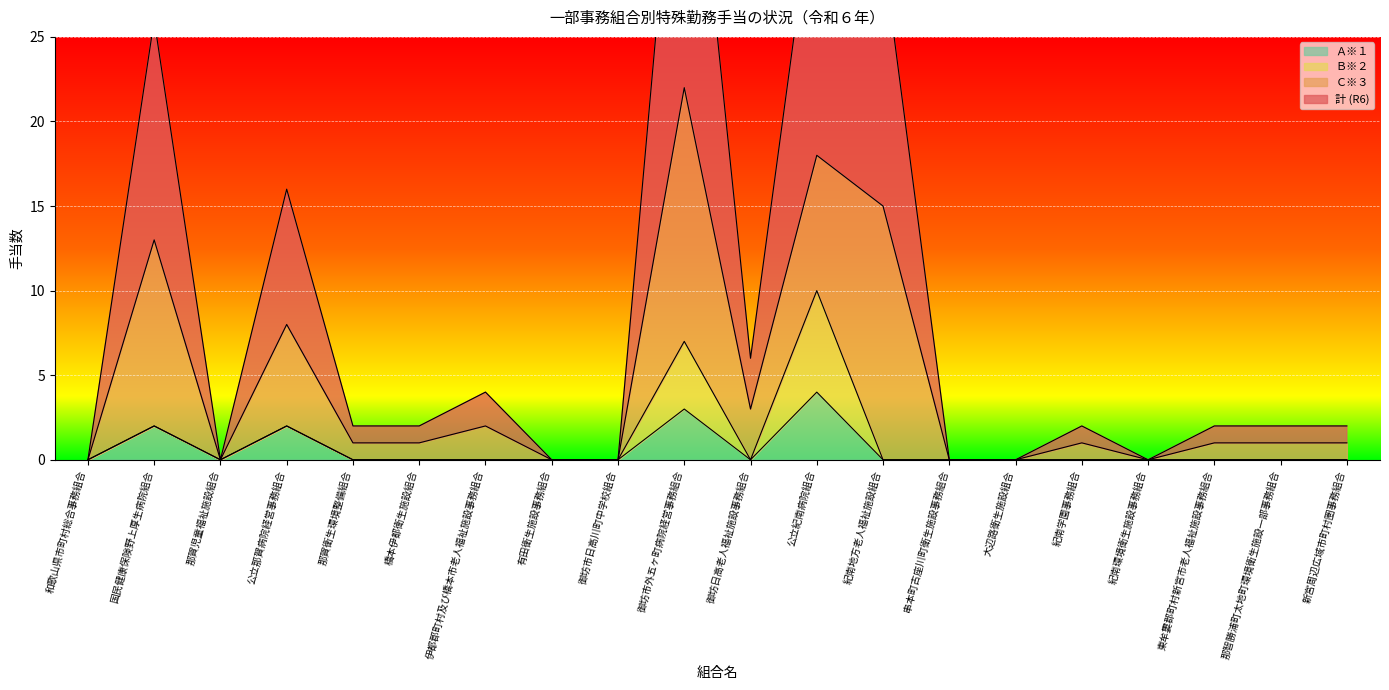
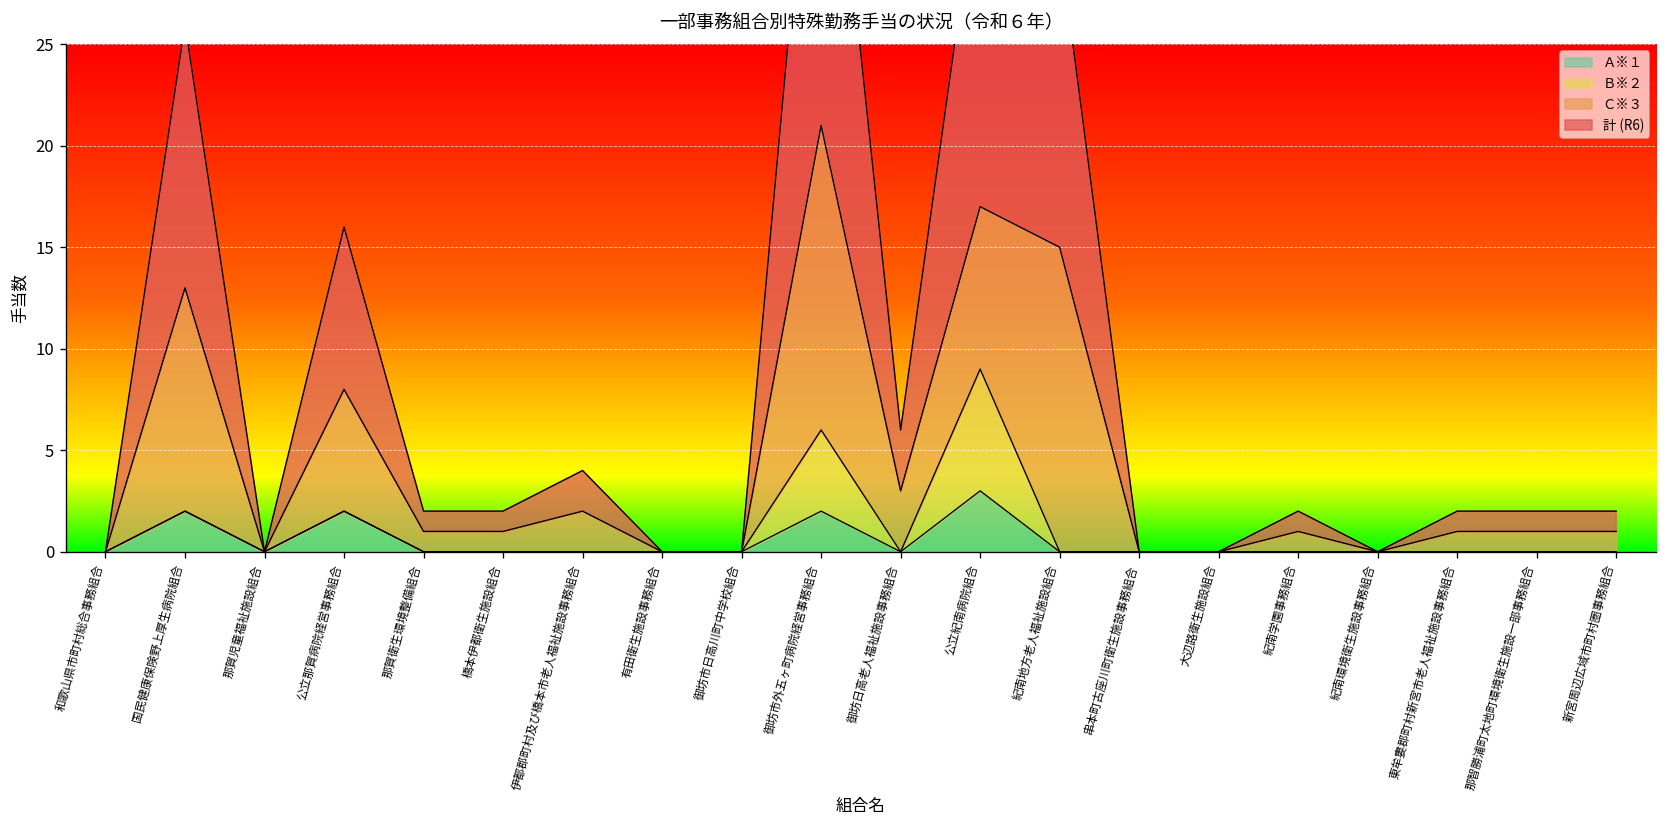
Ａ※１, 御坊市外五ヶ町病院経営事務組合: 3 -> 2
Ａ※１, 公立紀南病院組合: 4 -> 3
